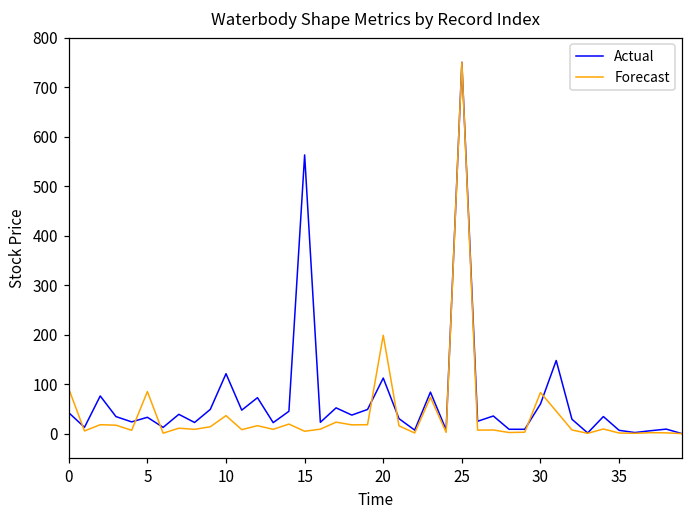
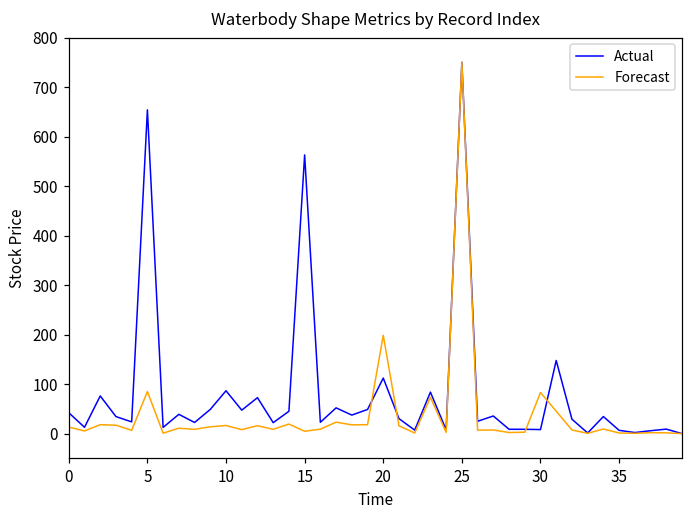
Forecast, 0: 90 -> 10
Actual, 5: 30 -> 650
Actual, 10: 120 -> 90
Forecast, 10: 40 -> 20
Actual, 30: 60 -> 10
